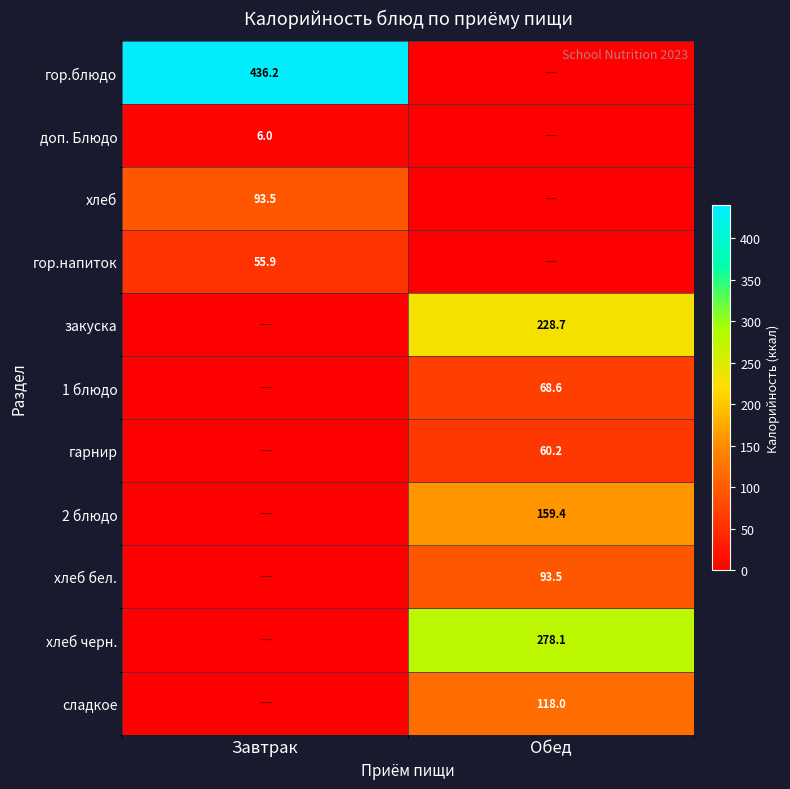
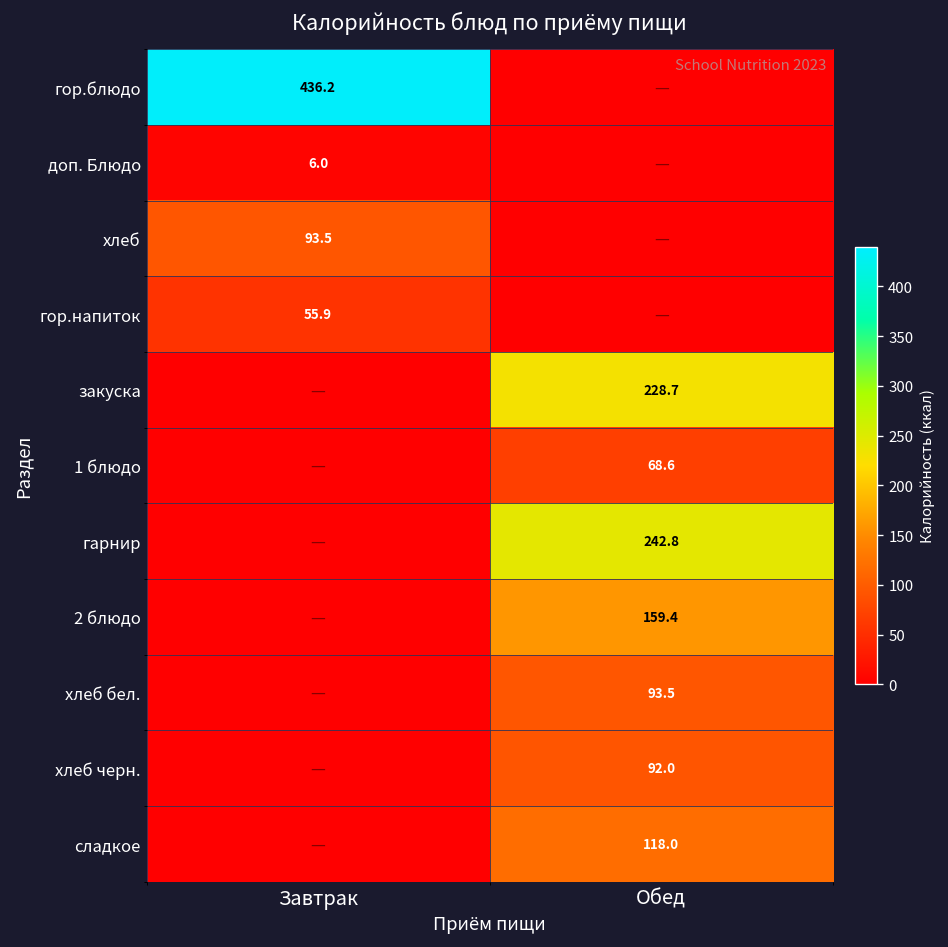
гарнир, Обед: 60.2 -> 242.8
хлеб черн., Обед: 278.1 -> 92.0
